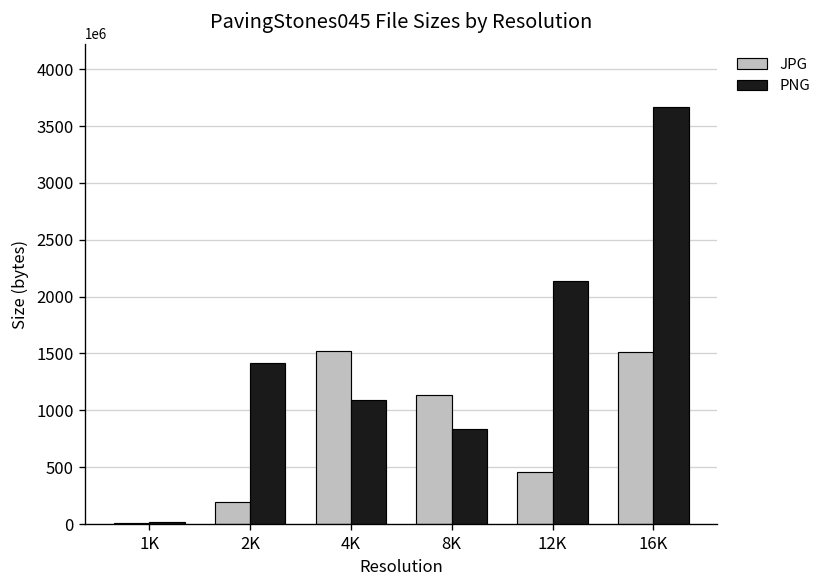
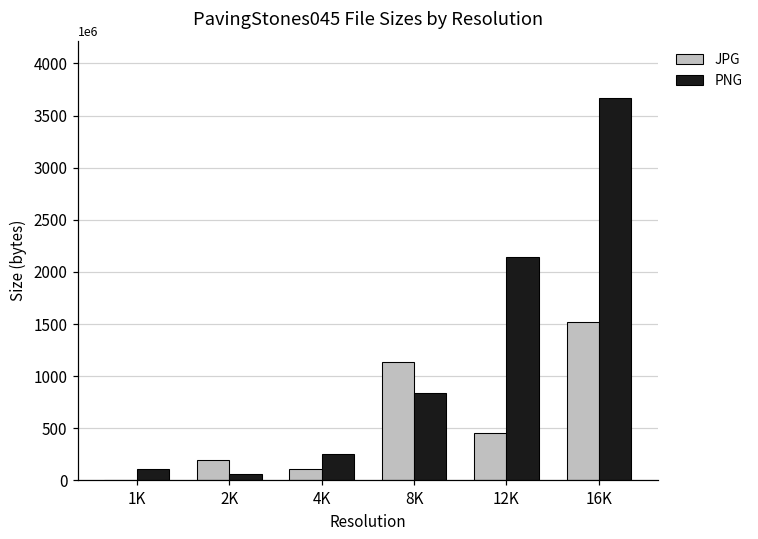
PNG, 1K: 0 -> 100000000
PNG, 2K: 1400000000 -> 100000000
JPG, 4K: 1500000000 -> 100000000
PNG, 4K: 1100000000 -> 300000000
